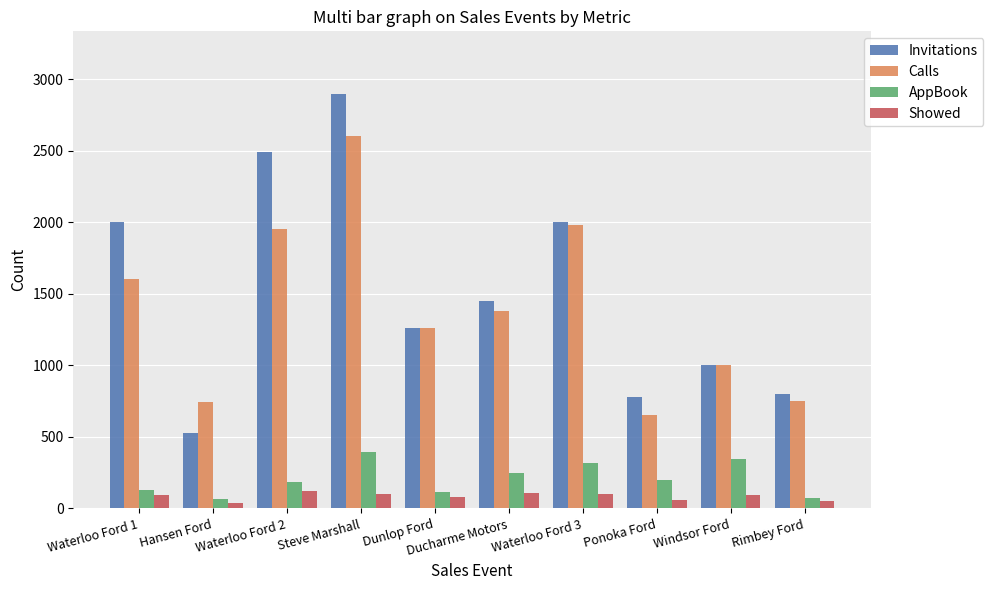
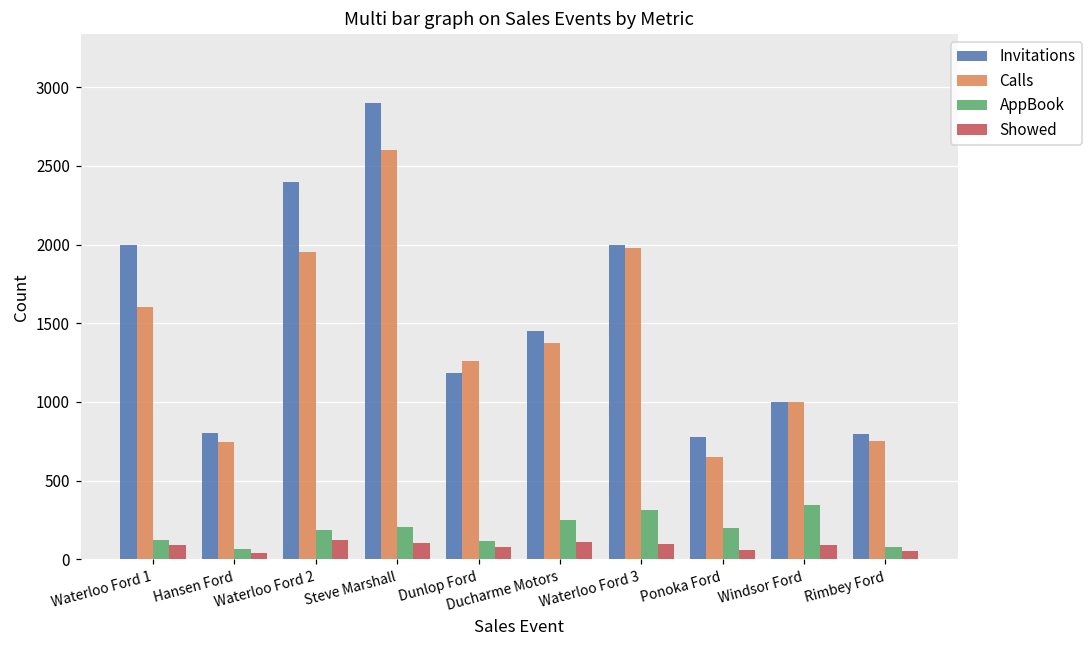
Invitations, Hansen Ford: 530 -> 800
Invitations, Waterloo Ford 2: 2490 -> 2400
AppBook, Steve Marshall: 400 -> 210
Invitations, Dunlop Ford: 1260 -> 1190
